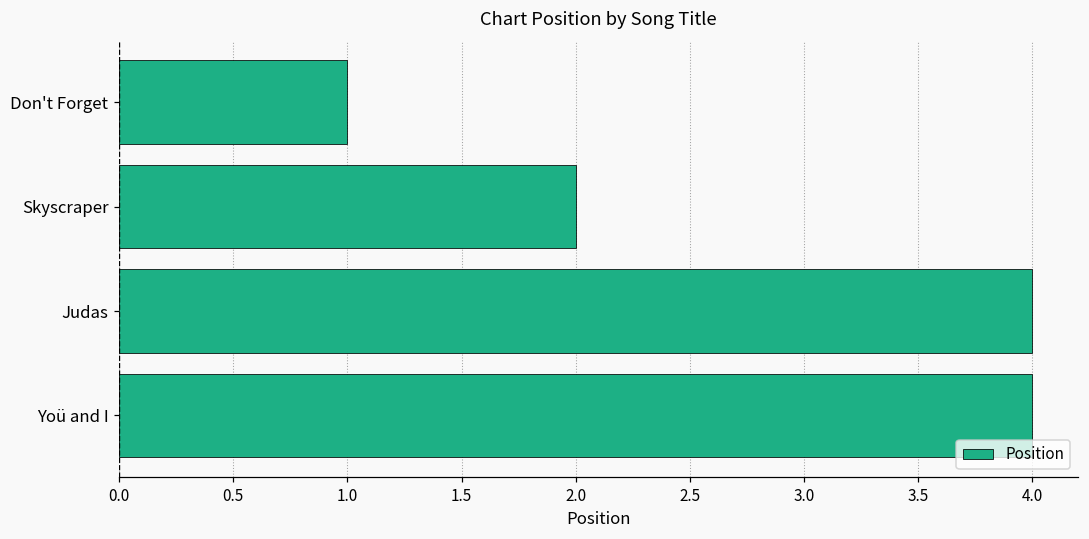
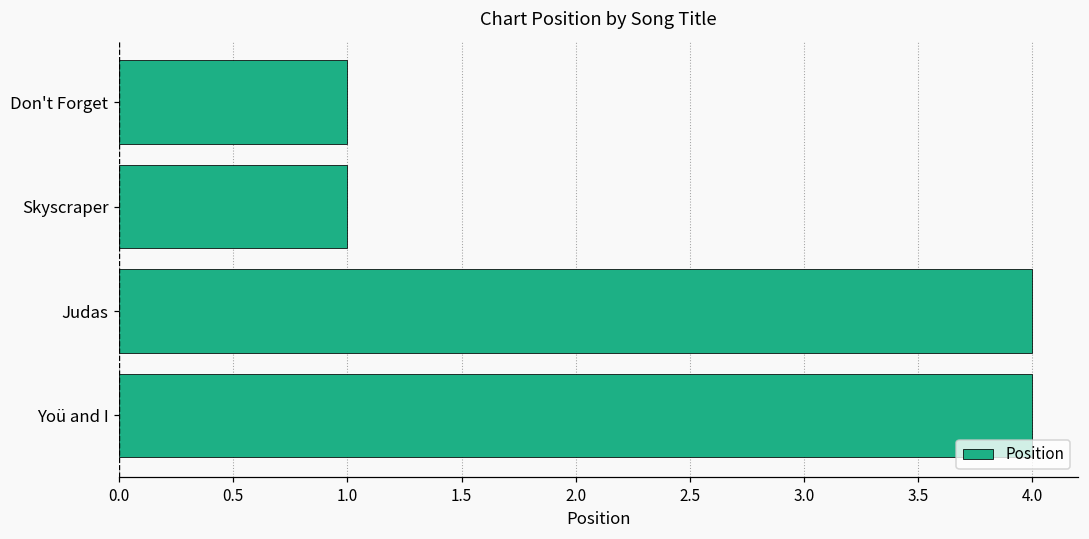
Skyscraper: 2 -> 1
